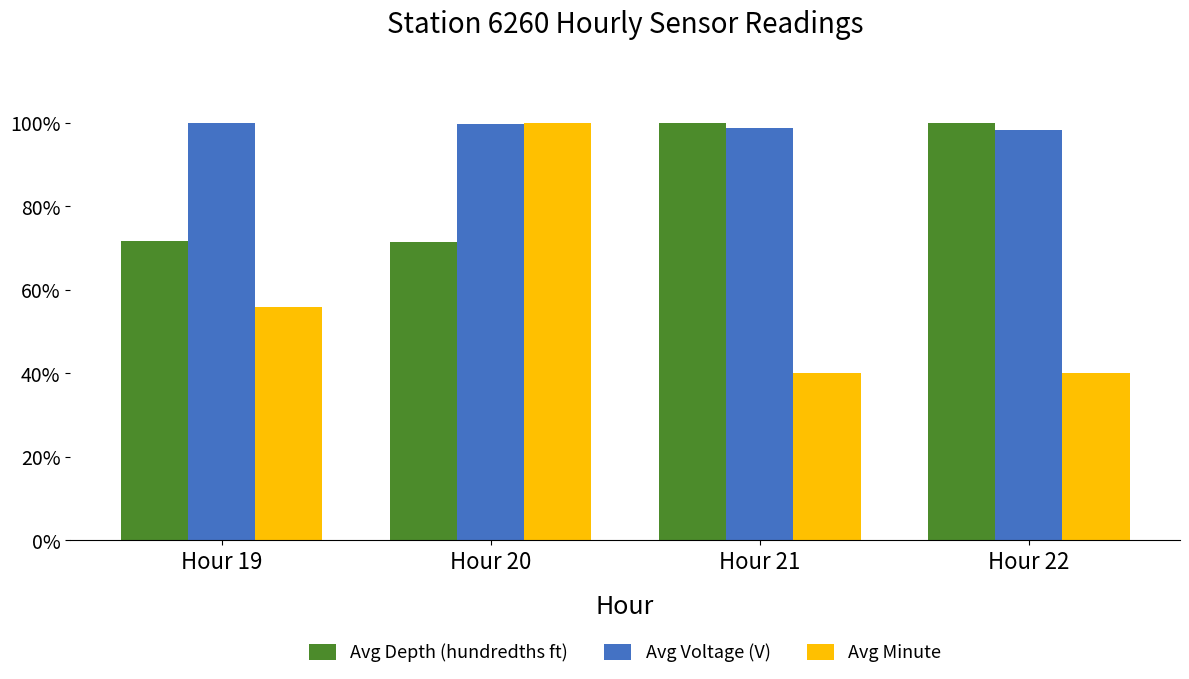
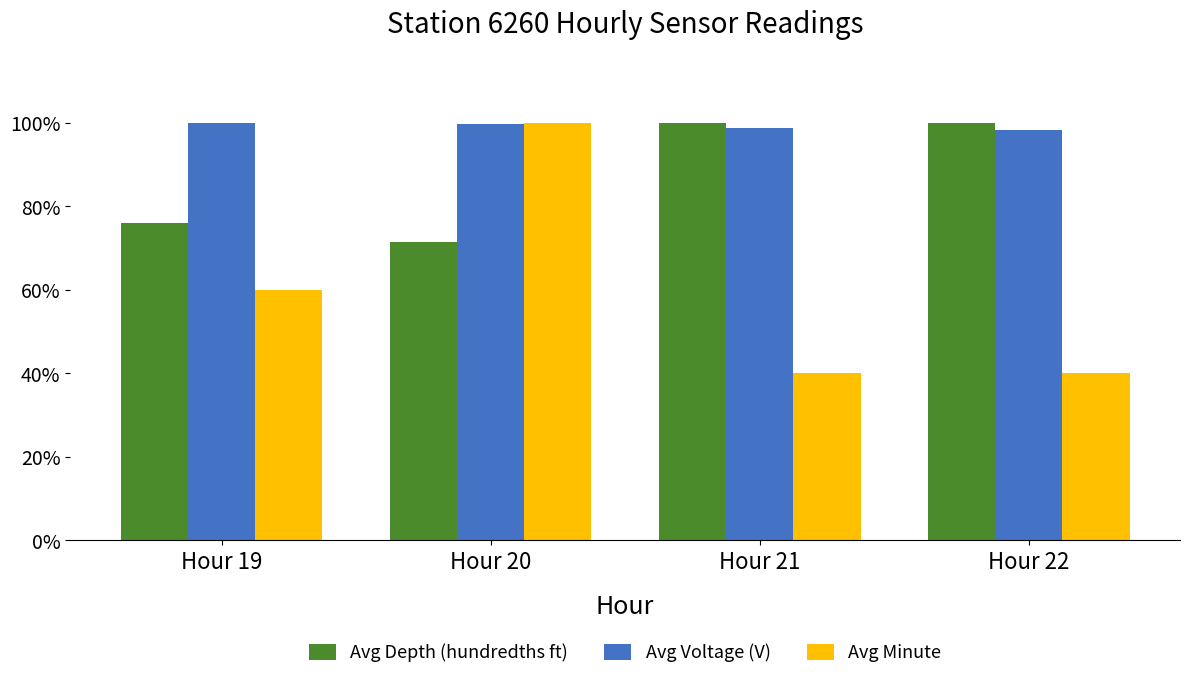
Avg Depth (hundredths ft), Hour 19: 72% -> 76%
Avg Minute, Hour 19: 56% -> 60%
